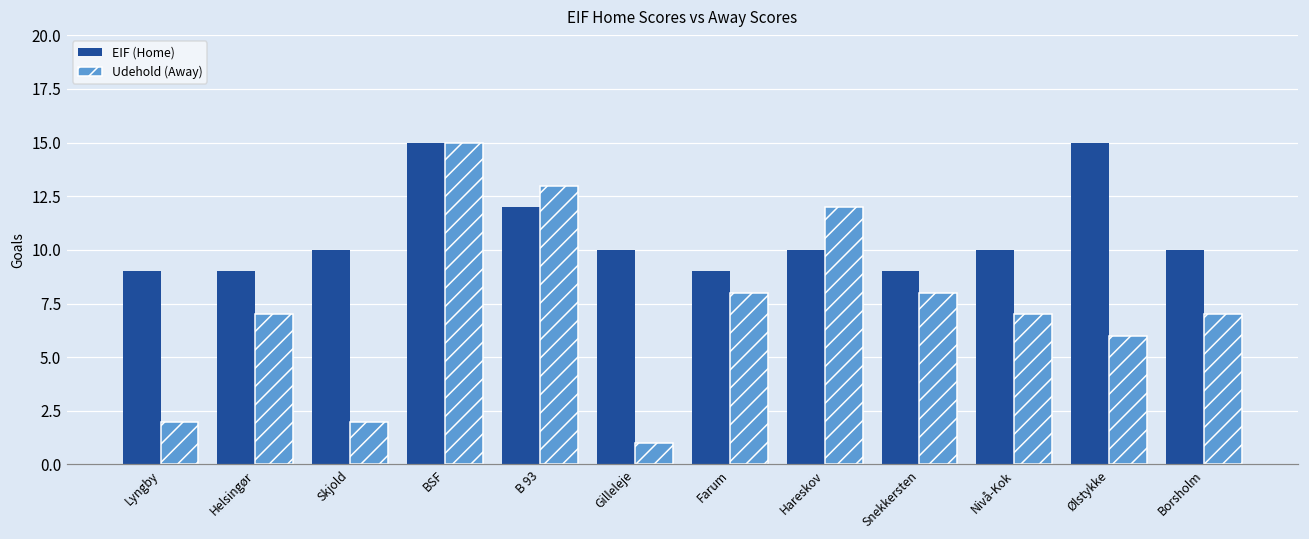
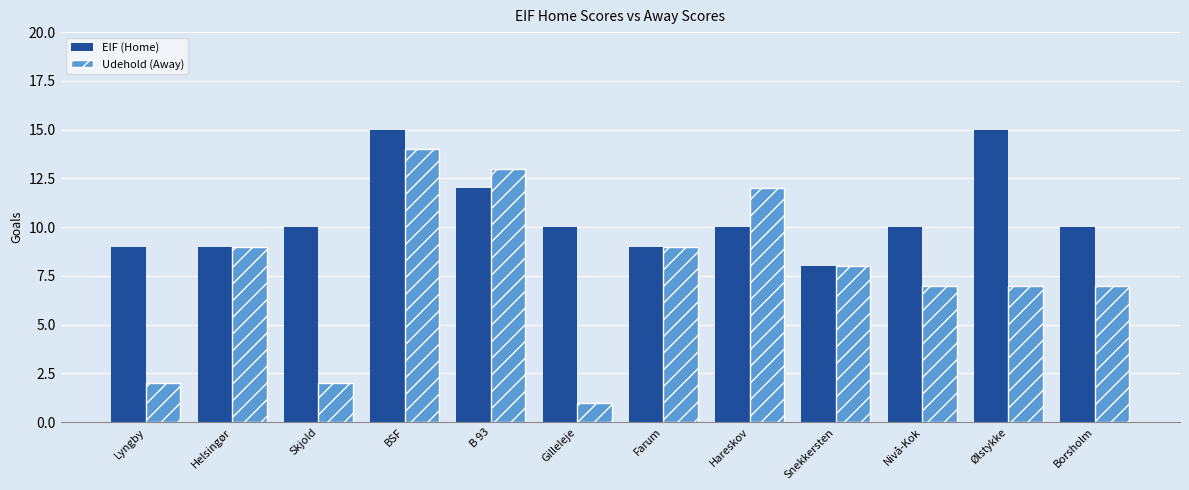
Udehold (Away), Helsingør: 7 -> 9
Udehold (Away), BSF: 15 -> 14
Udehold (Away), Farum: 8 -> 9
EIF (Home), Snekkersten: 9 -> 8
Udehold (Away), Ølstykke: 6 -> 7
